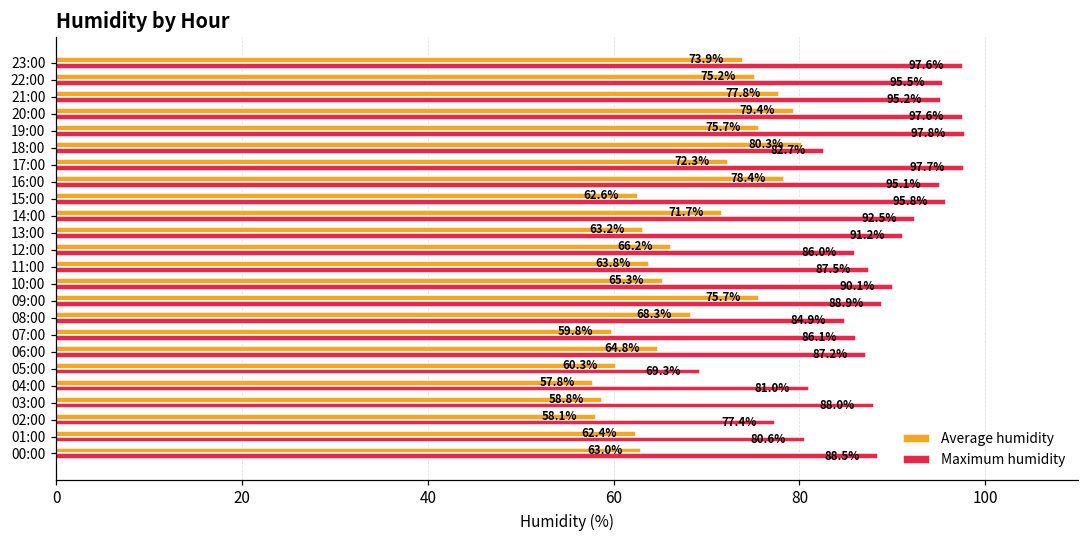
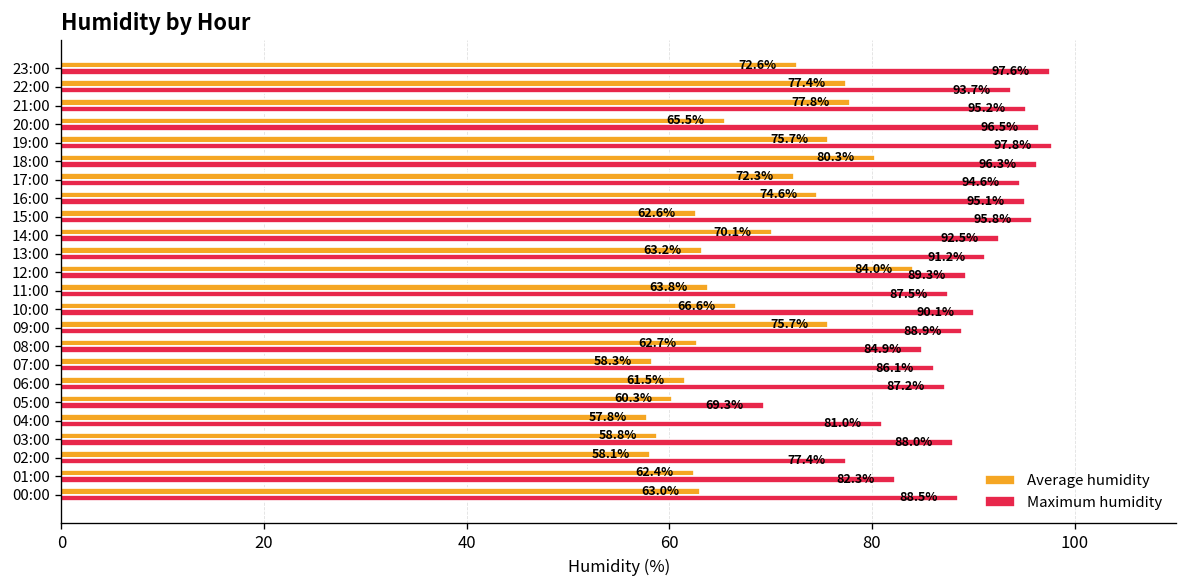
Average humidity, 23:00: 73.9% -> 72.6%
Average humidity, 22:00: 75.2% -> 77.4%
Maximum humidity, 22:00: 95.5% -> 93.7%
Average humidity, 20:00: 79.4% -> 65.5%
Maximum humidity, 20:00: 97.6% -> 96.5%
Maximum humidity, 18:00: 82.7% -> 96.3%
Maximum humidity, 17:00: 97.7% -> 94.6%
Average humidity, 16:00: 78.4% -> 74.6%
Average humidity, 14:00: 71.7% -> 70.1%
Average humidity, 12:00: 66.2% -> 84.0%
Maximum humidity, 12:00: 86.0% -> 89.3%
Average humidity, 10:00: 65.3% -> 66.6%
Average humidity, 08:00: 68.3% -> 62.7%
Average humidity, 07:00: 59.8% -> 58.3%
Average humidity, 06:00: 64.8% -> 61.5%
Maximum humidity, 01:00: 80.6% -> 82.3%
